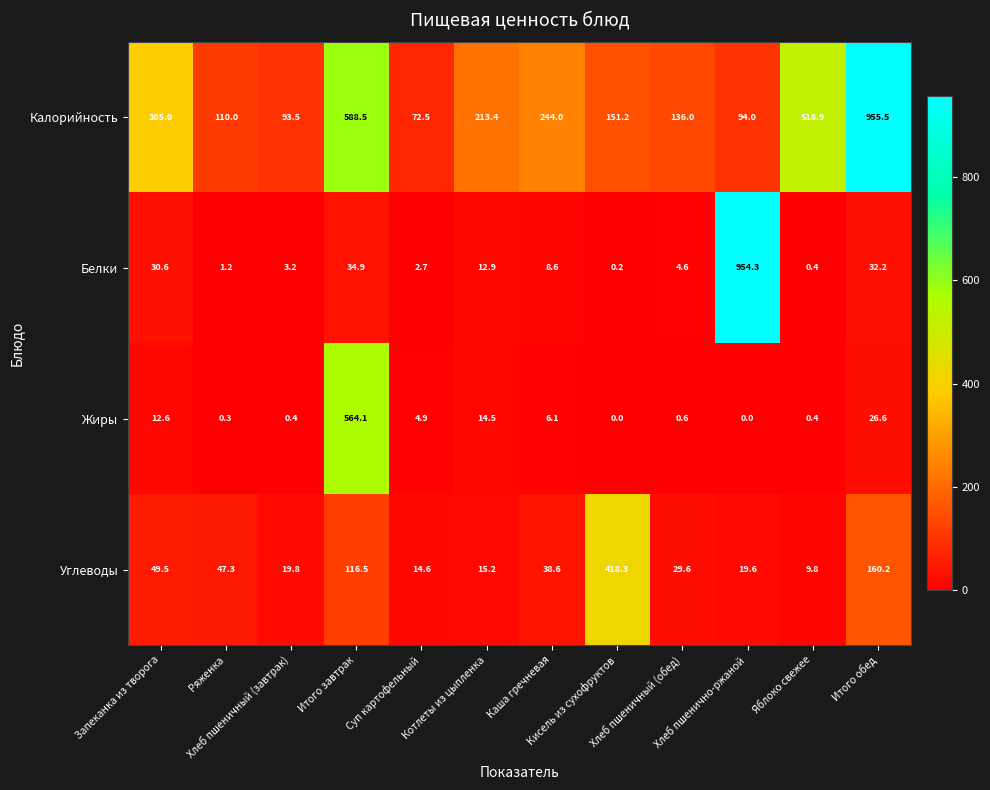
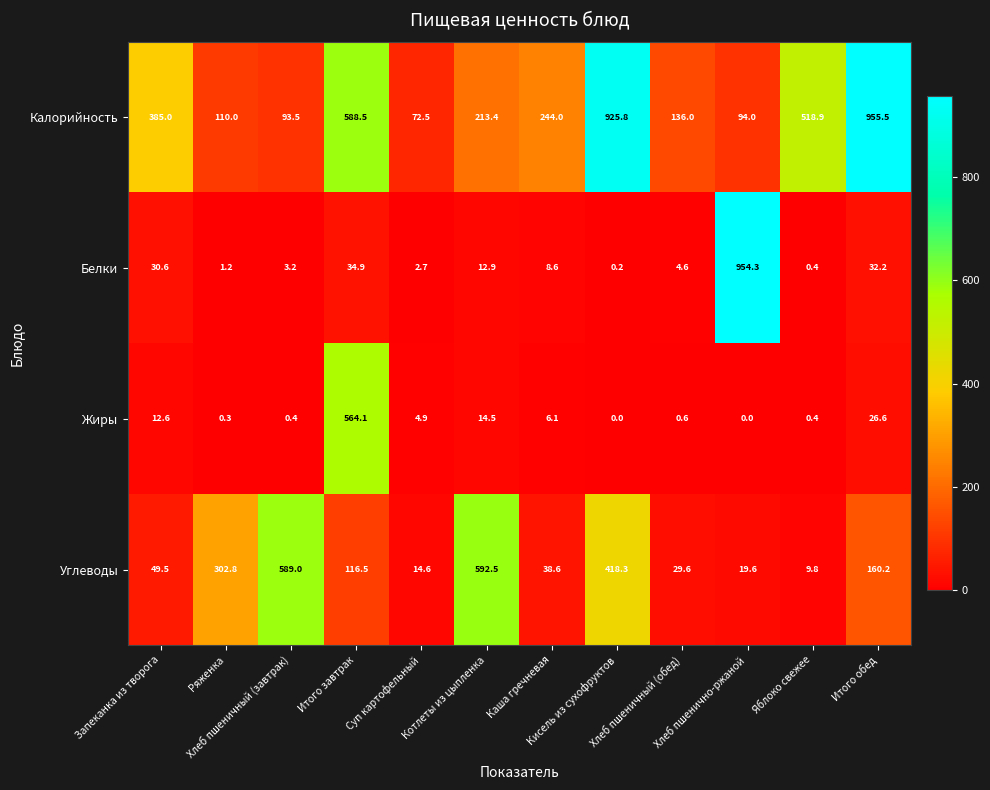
Калорийность, Кисель из сухофруктов: 151.2 -> 925.8
Углеводы, Ряженка: 47.3 -> 302.8
Углеводы, Хлеб пшеничный (завтрак): 19.8 -> 589.0
Углеводы, Котлеты из цыпленка: 15.2 -> 592.5
